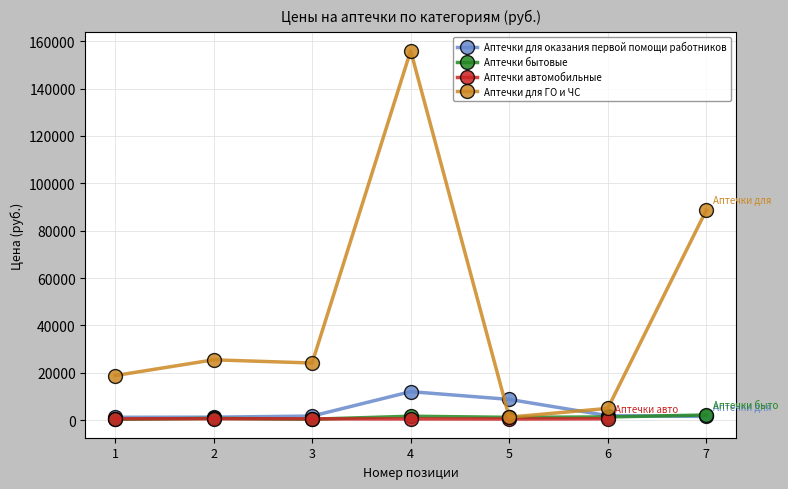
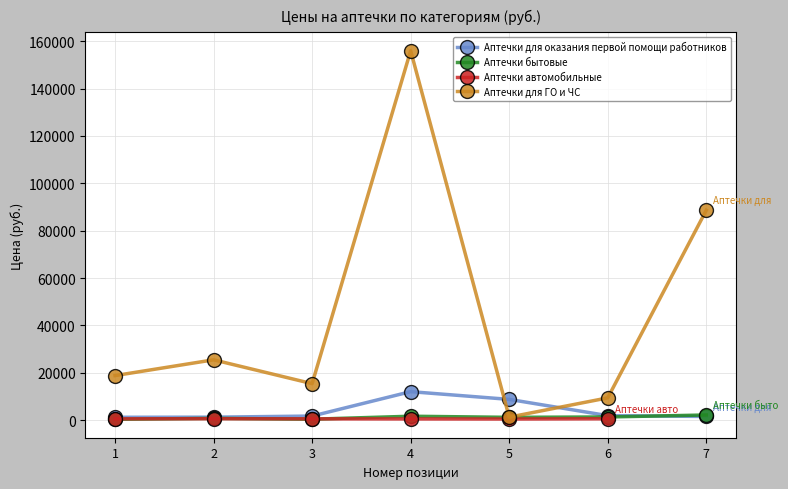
Аптечки для ГО и ЧС, 3: 24000 -> 15000
Аптечки для ГО и ЧС, 6: 5000 -> 9000
